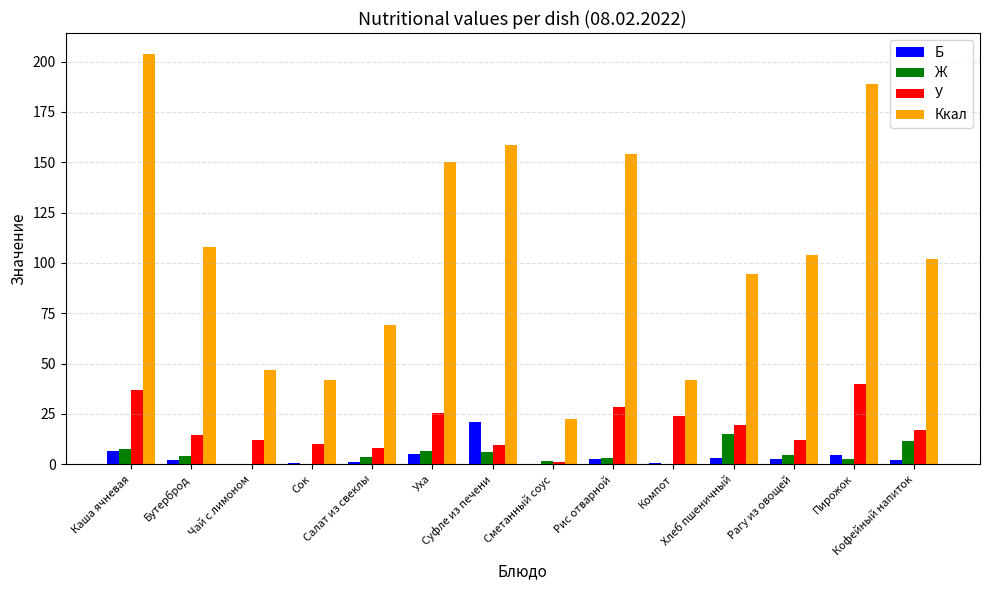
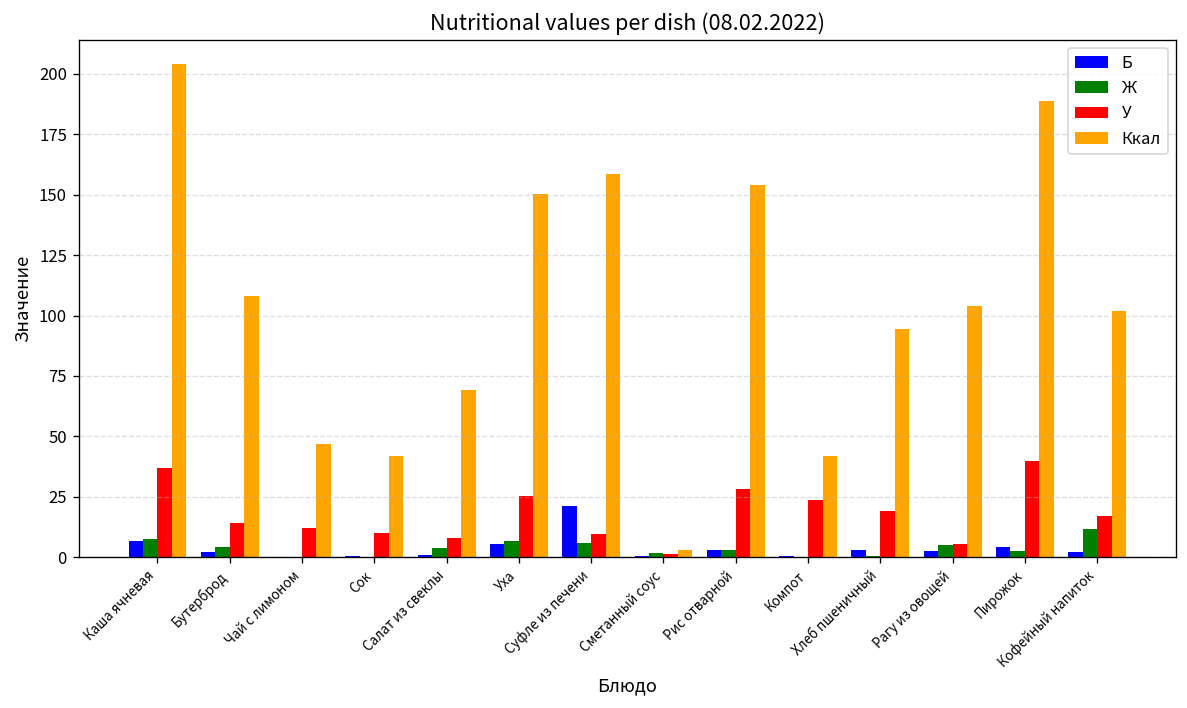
Ккал, Сметанный соус: 23 -> 3
Ж, Хлеб пшеничный: 15 -> 0
У, Рагу из овощей: 12 -> 5
